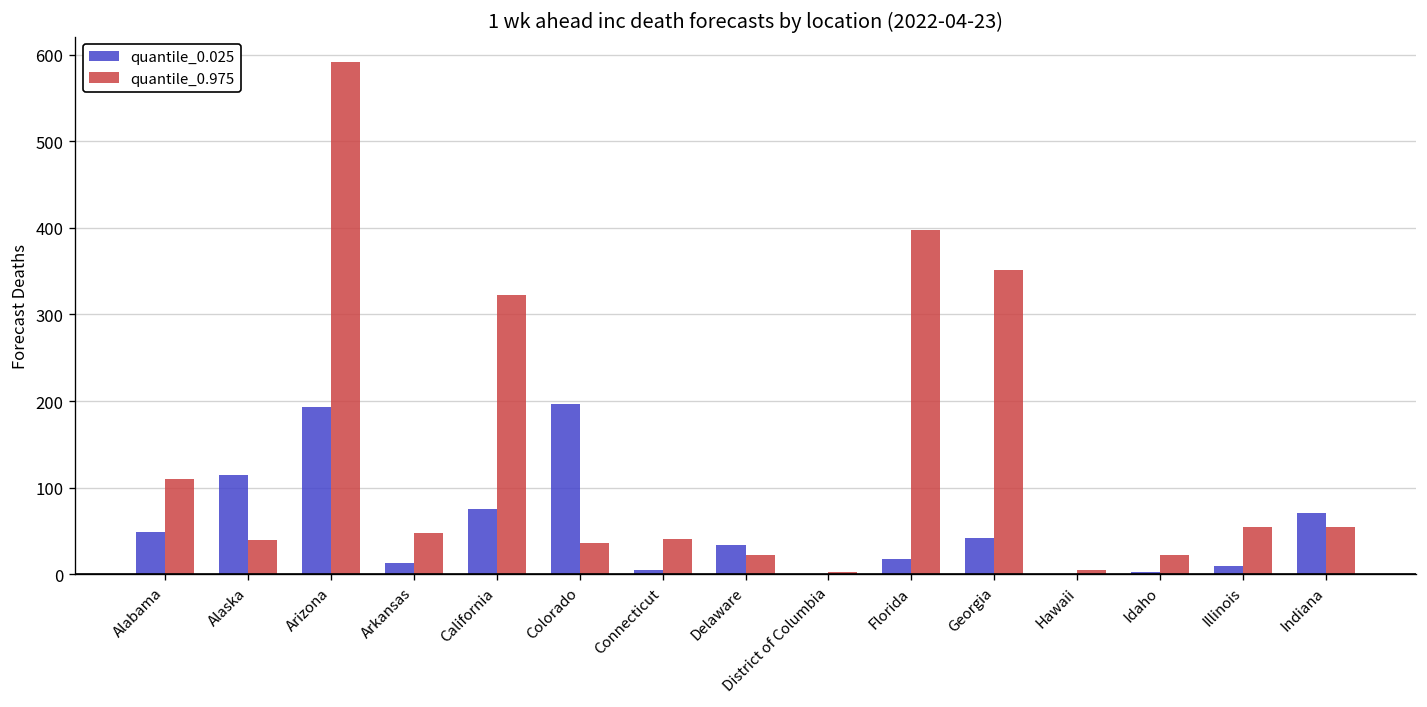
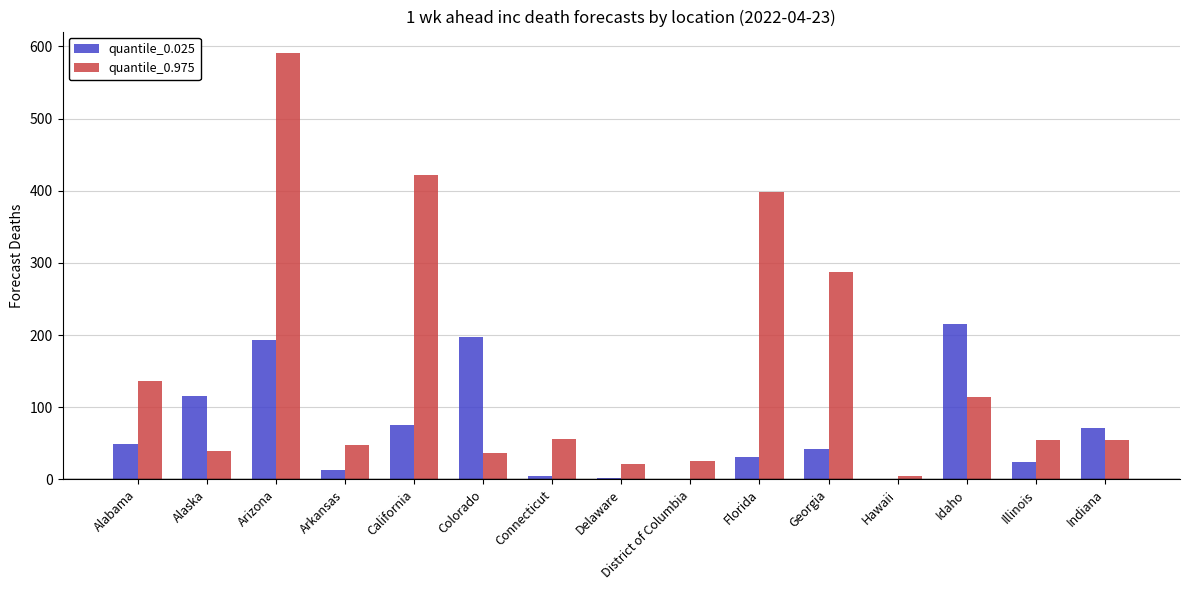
quantile_0.975, Alabama: 110 -> 140
quantile_0.975, California: 320 -> 420
quantile_0.975, Connecticut: 40 -> 60
quantile_0.025, Delaware: 30 -> 0
quantile_0.975, District of Columbia: 0 -> 30
quantile_0.025, Florida: 20 -> 30
quantile_0.975, Georgia: 350 -> 290
quantile_0.025, Idaho: 0 -> 220
quantile_0.975, Idaho: 20 -> 110
quantile_0.025, Illinois: 10 -> 20
